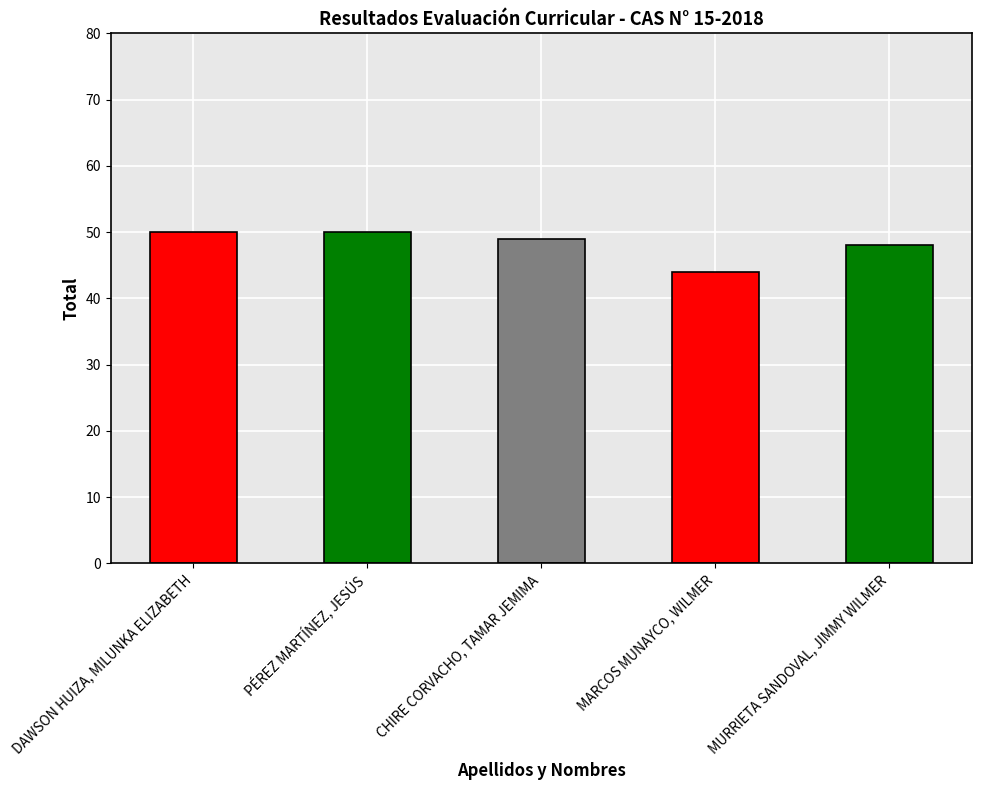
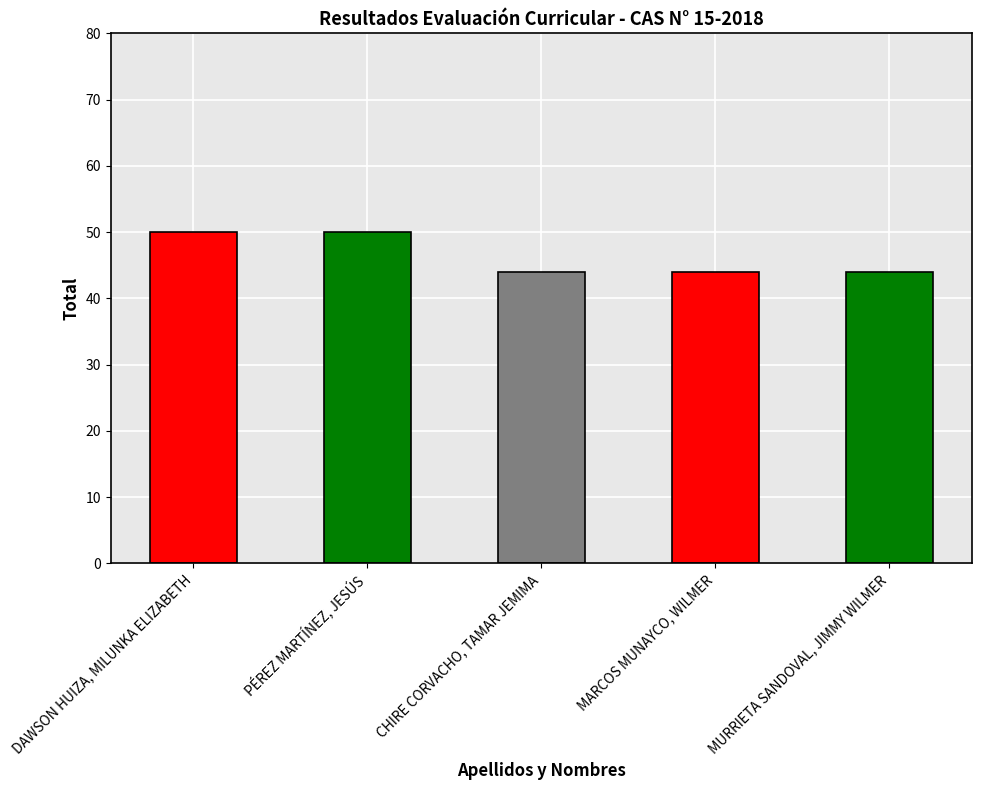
CHIRE CORVACHO, TAMAR JEMIMA: 49 -> 44
MURRIETA SANDOVAL, JIMMY WILMER: 48 -> 44
